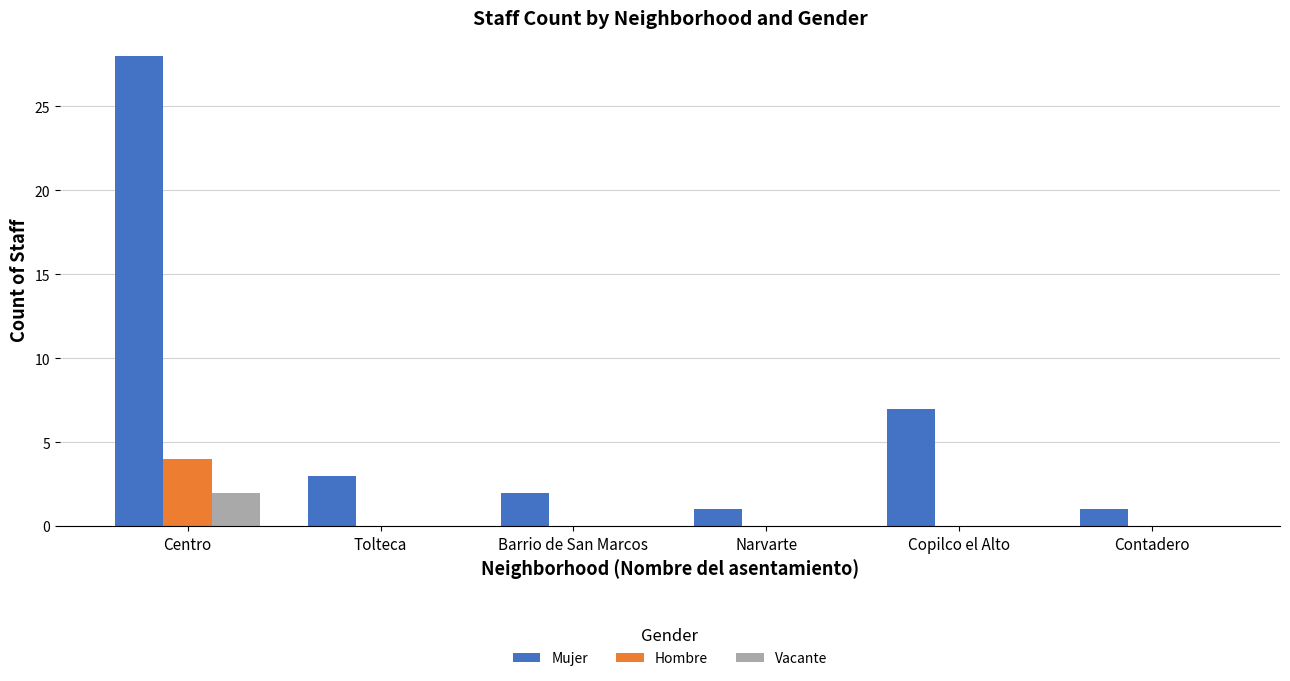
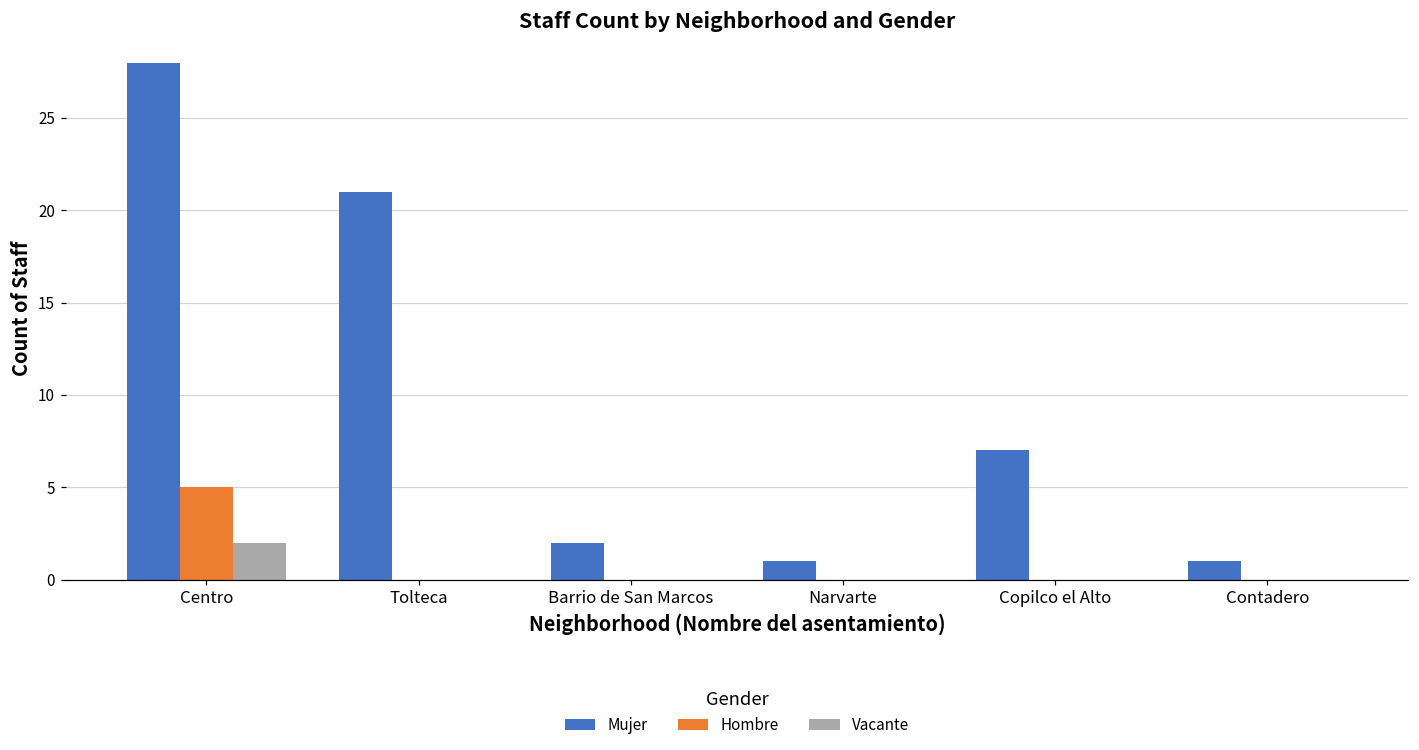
Hombre, Centro: 4 -> 5
Mujer, Tolteca: 3 -> 21
